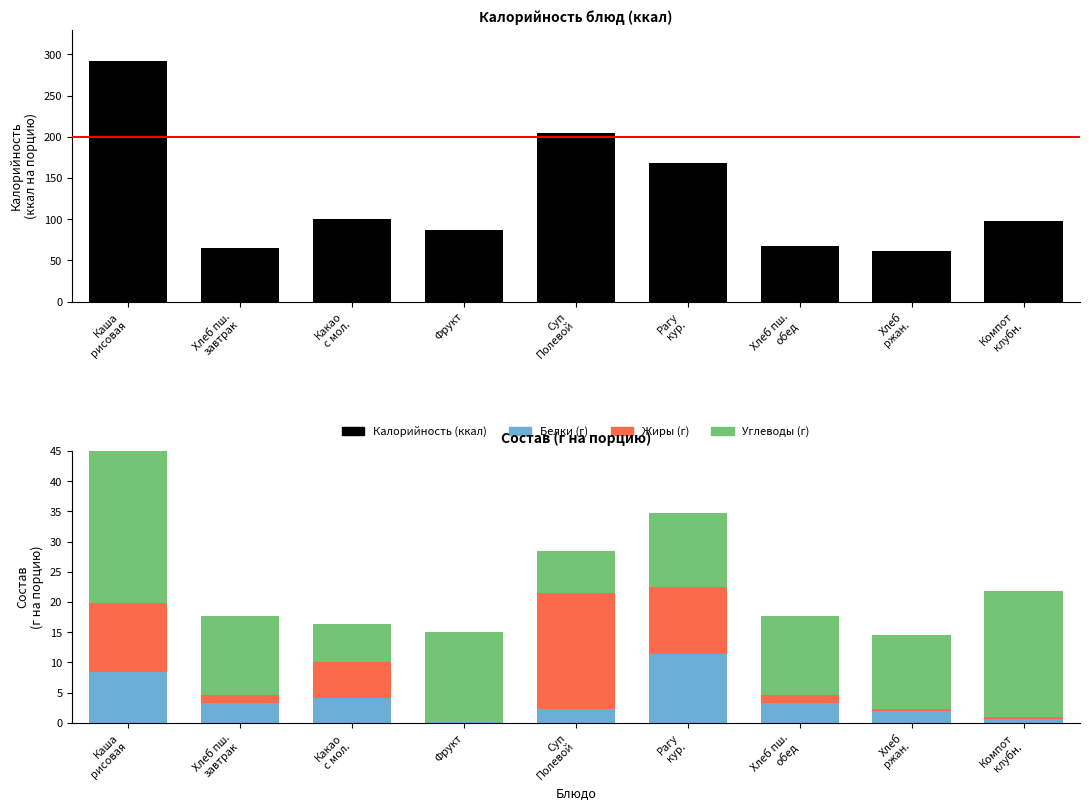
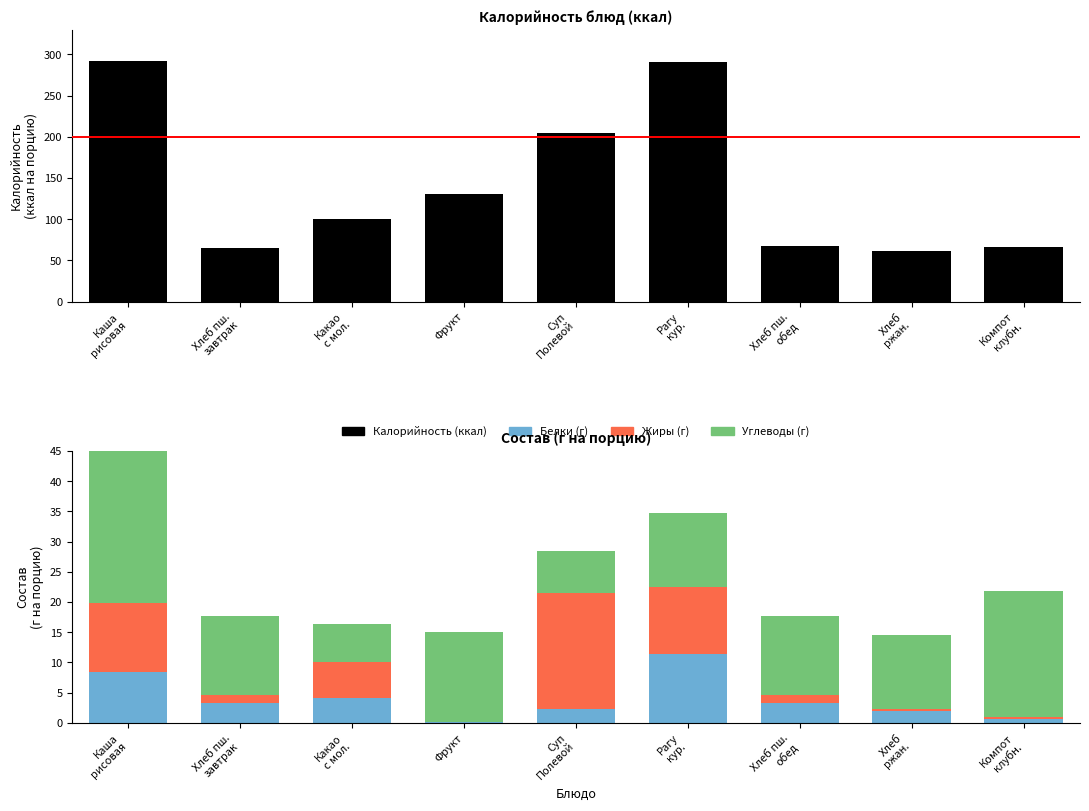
Калорийность блюд (ккал), Фрукт: 90 -> 130
Калорийность блюд (ккал), Рагу кур.: 170 -> 290
Калорийность блюд (ккал), Компот клубн.: 100 -> 70
